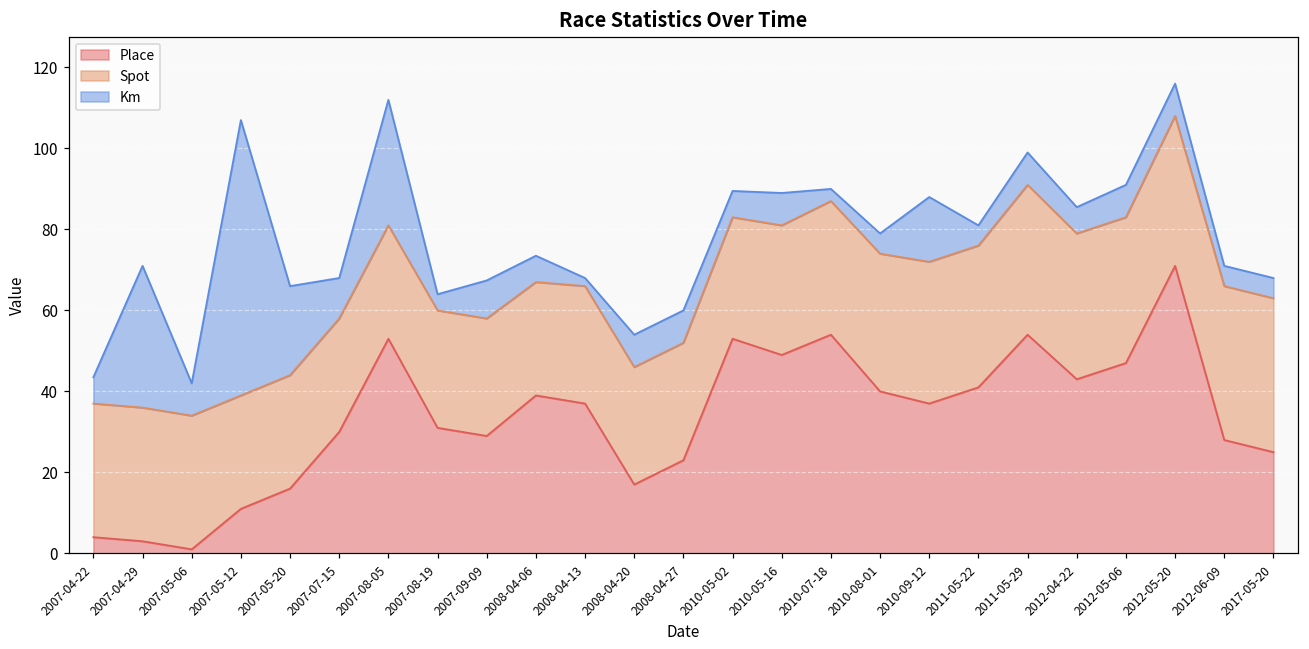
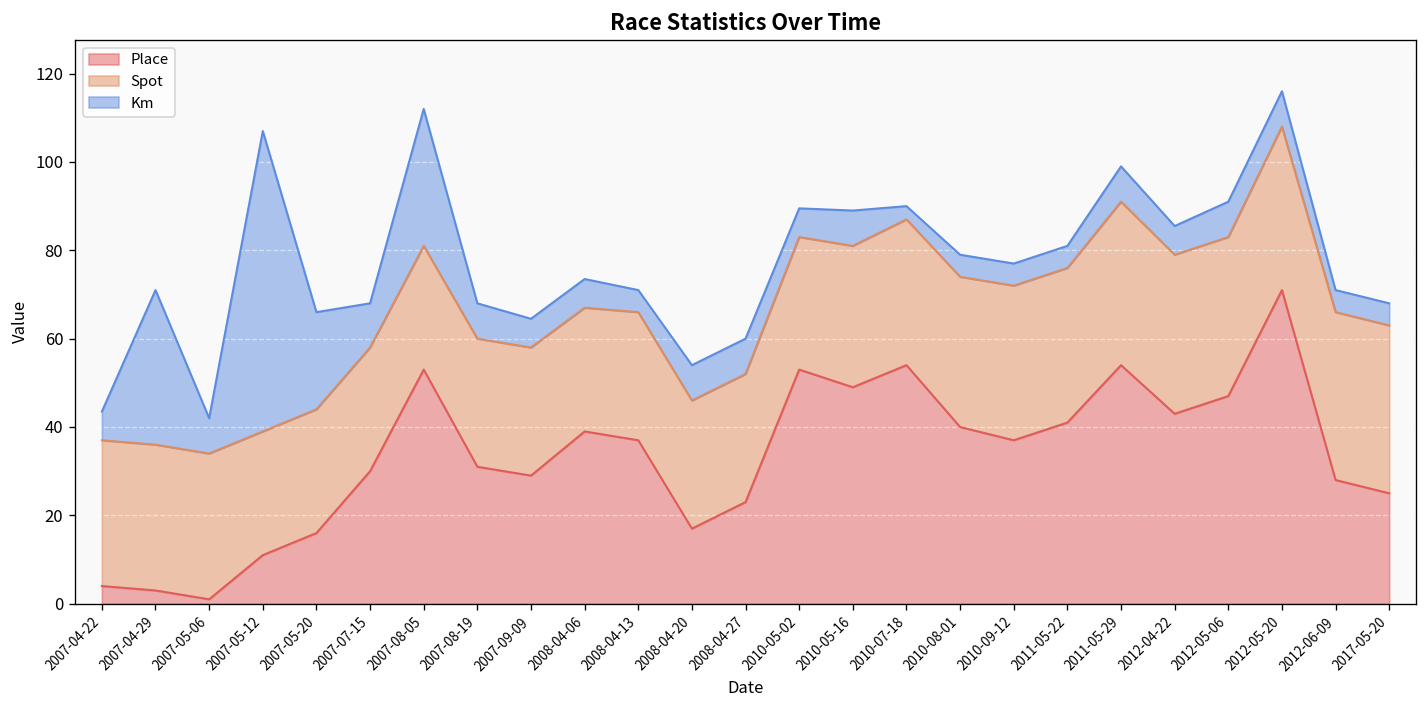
Km, 2007-08-19: 4 -> 8
Km, 2007-09-09: 9 -> 7
Km, 2008-04-13: 2 -> 5
Km, 2010-09-12: 16 -> 5
